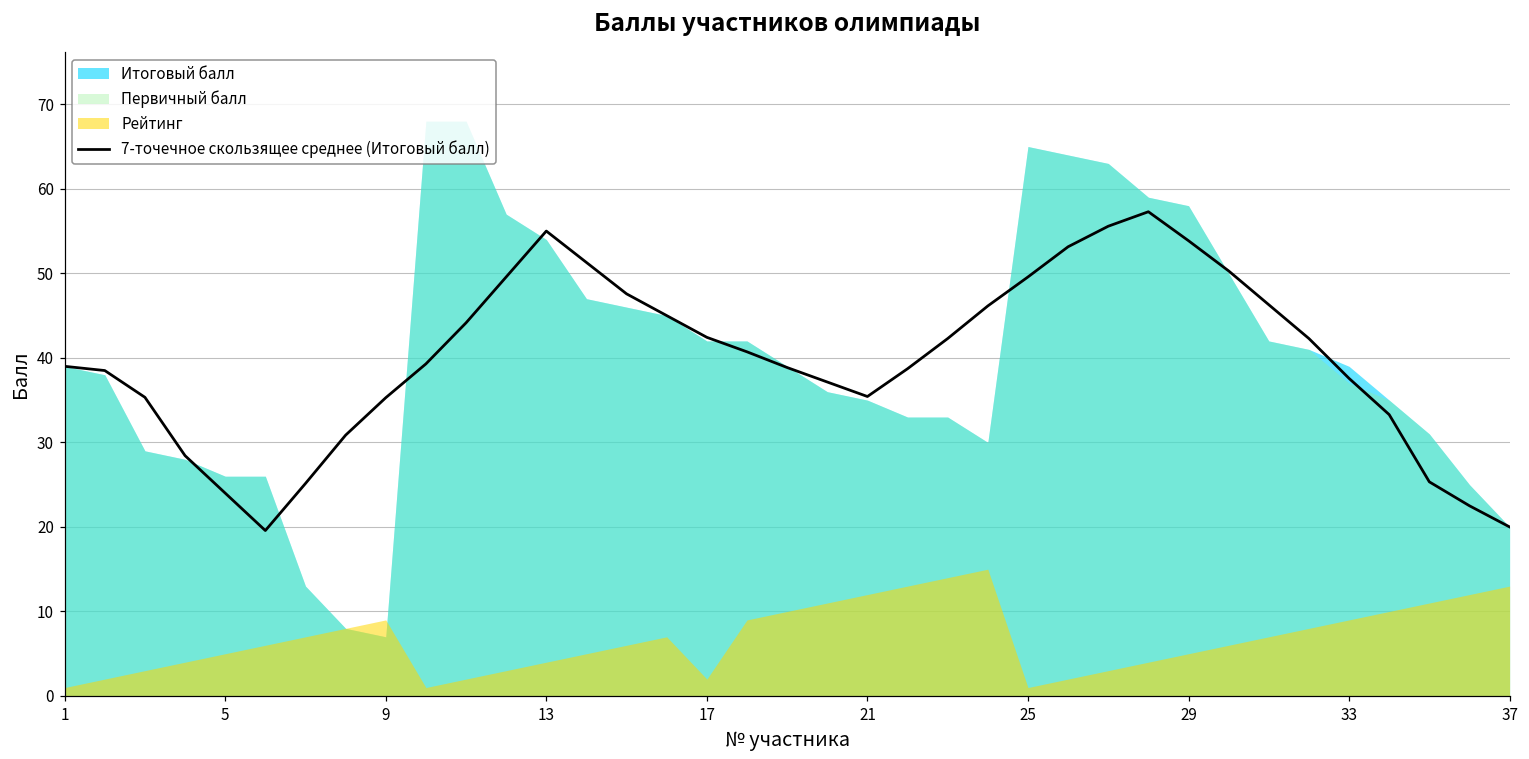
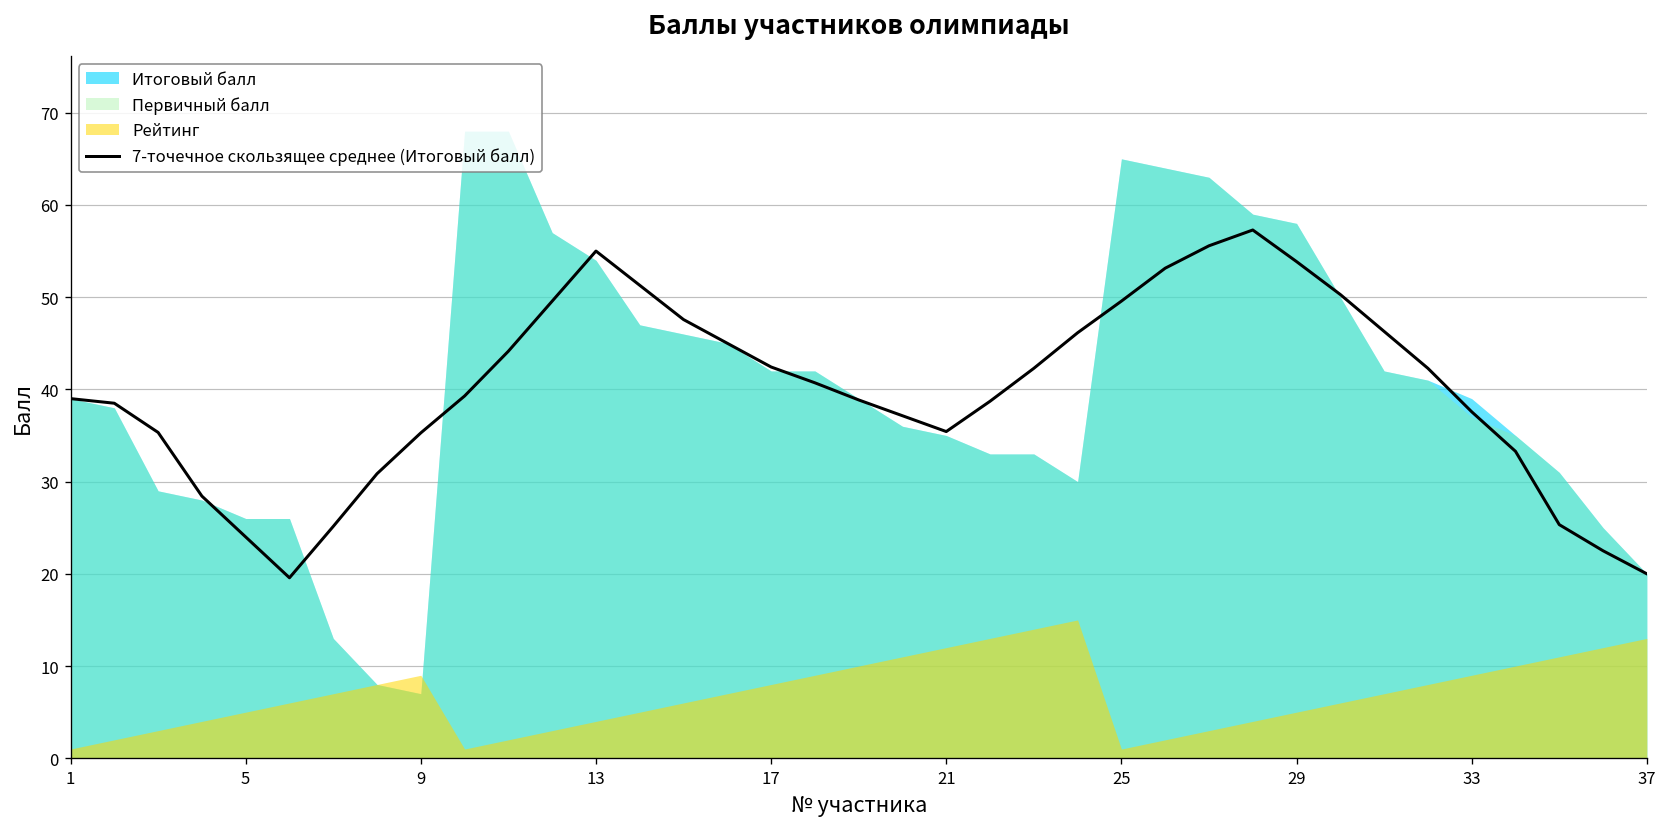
Рейтинг, 17: 2 -> 8
